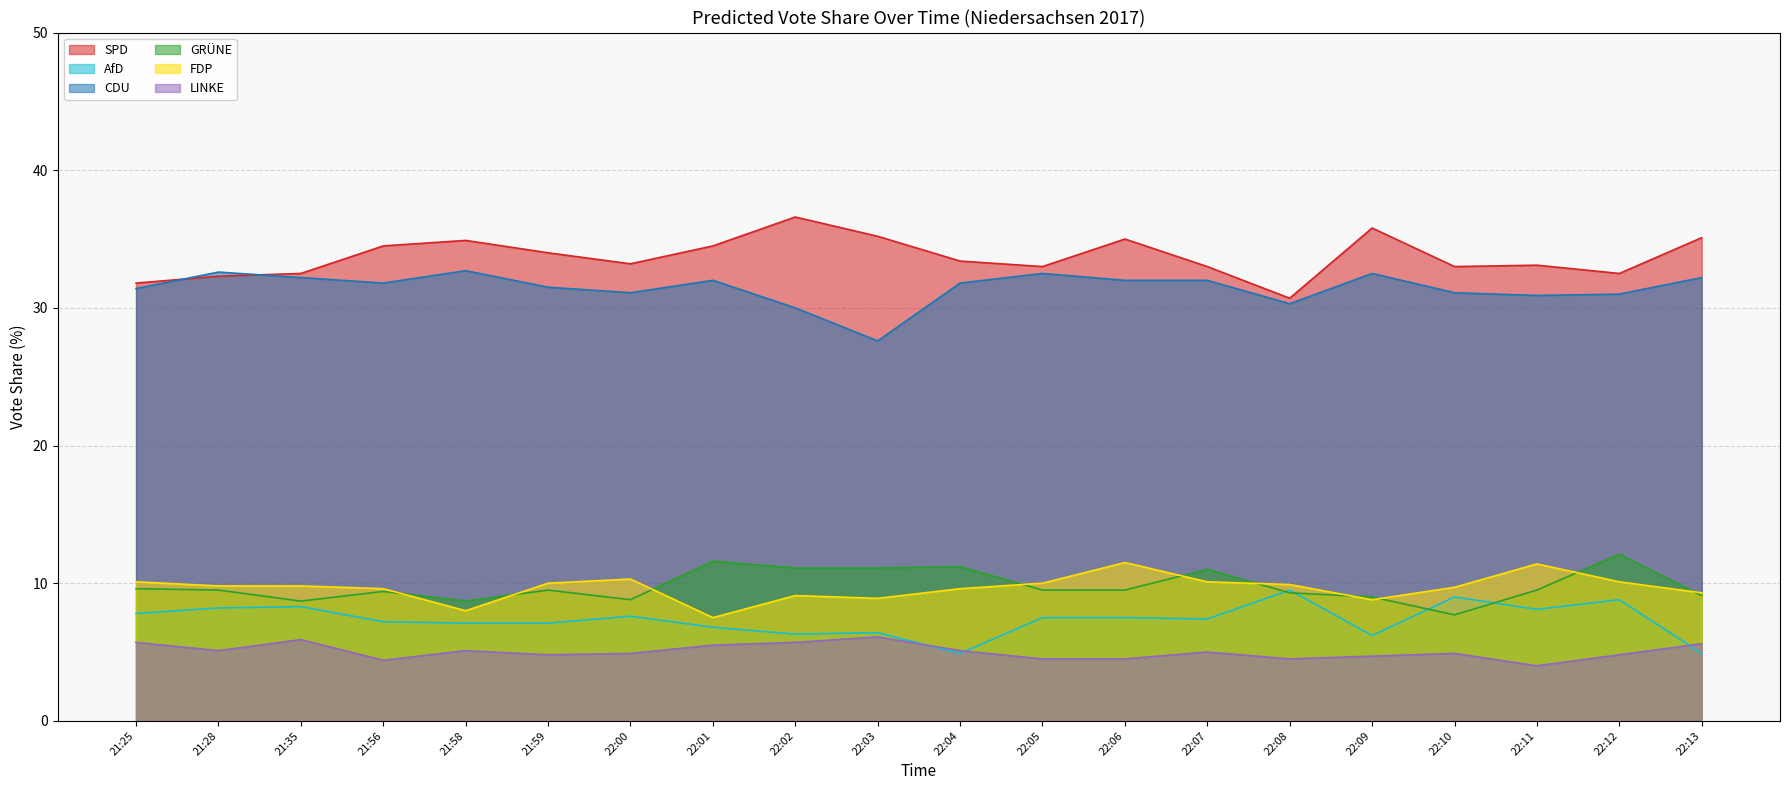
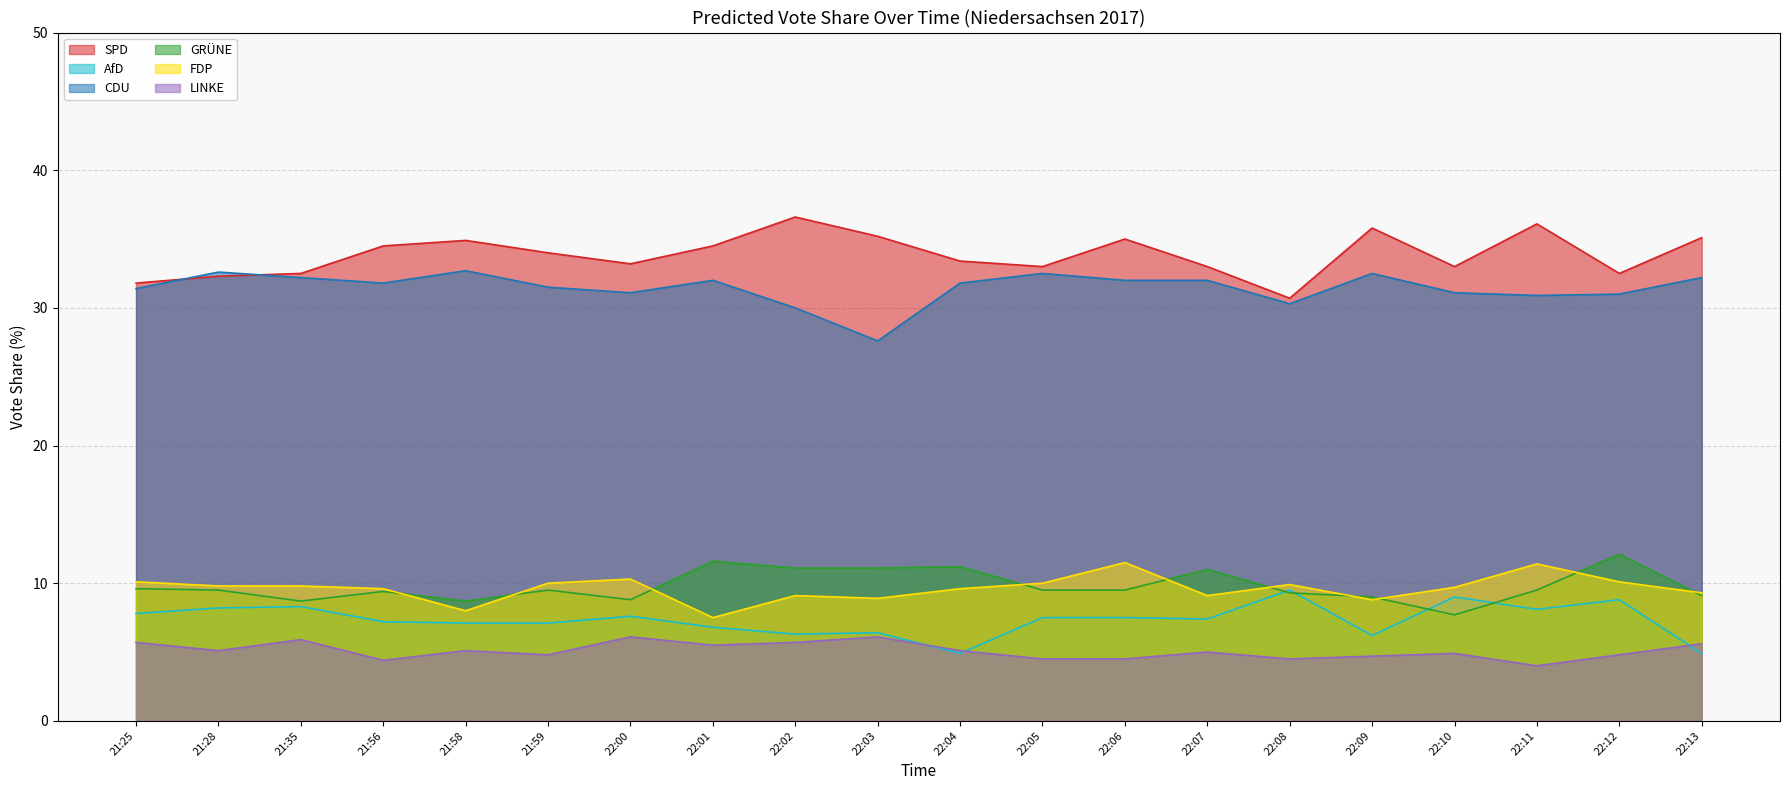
LINKE, 22:00: 4.9 -> 6.1
FDP, 22:07: 10.1 -> 9.1
SPD, 22:11: 33.1 -> 36.1
